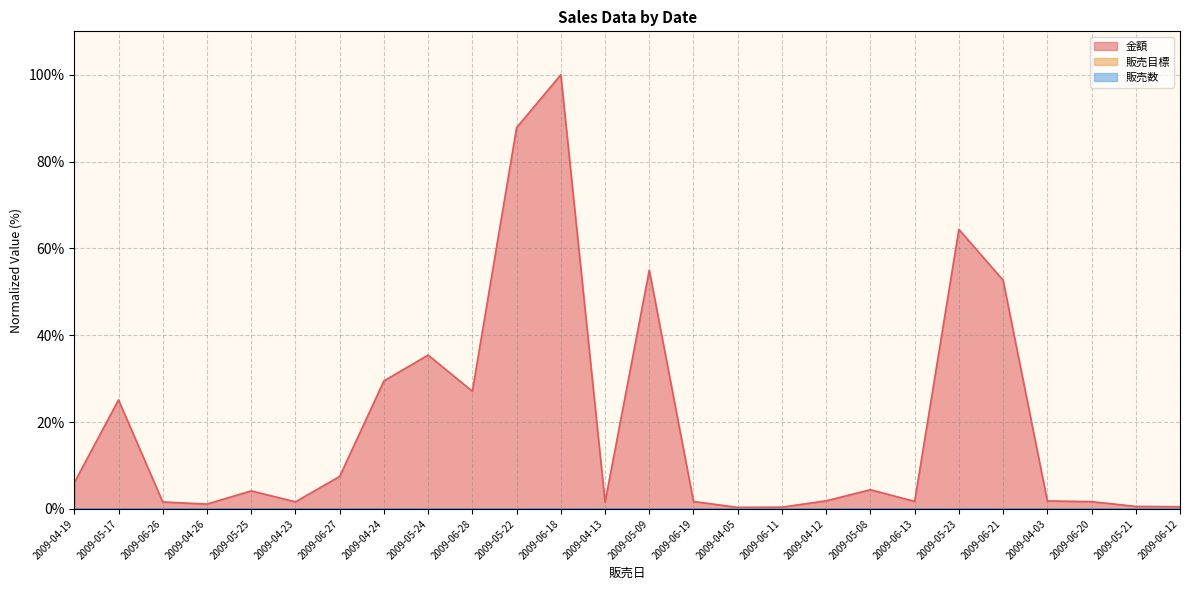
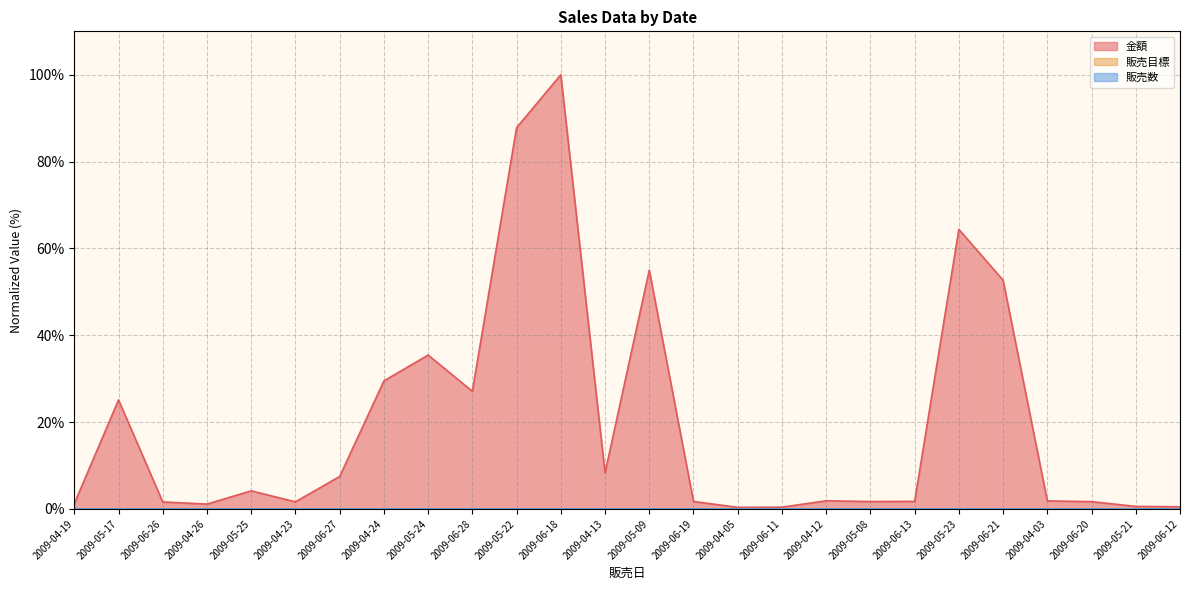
金額, 2009-04-19: 6% -> 1%
金額, 2009-04-13: 2% -> 8%
金額, 2009-05-08: 4% -> 2%
